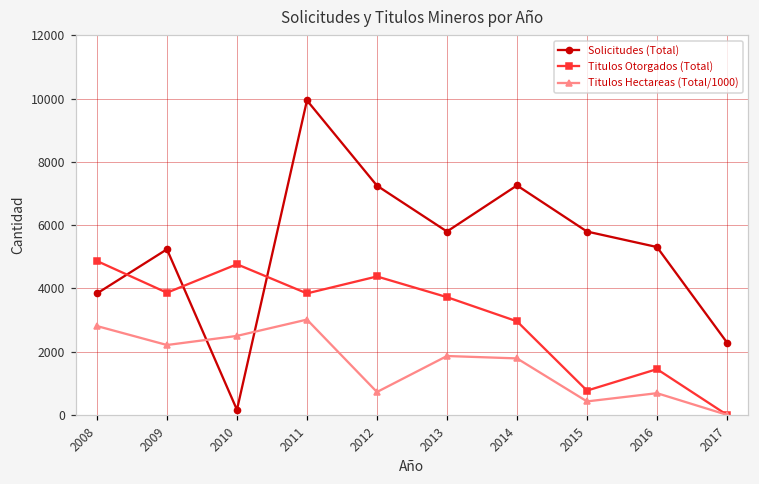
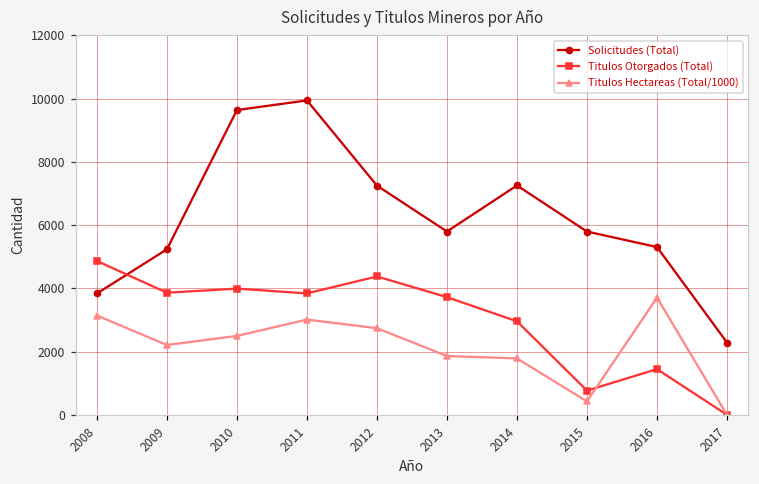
Titulos Hectareas (Total/1000), 2008: 2800 -> 3100
Solicitudes (Total), 2010: 200 -> 9600
Titulos Otorgados (Total), 2010: 4800 -> 4000
Titulos Hectareas (Total/1000), 2012: 700 -> 2700
Titulos Hectareas (Total/1000), 2016: 700 -> 3700
